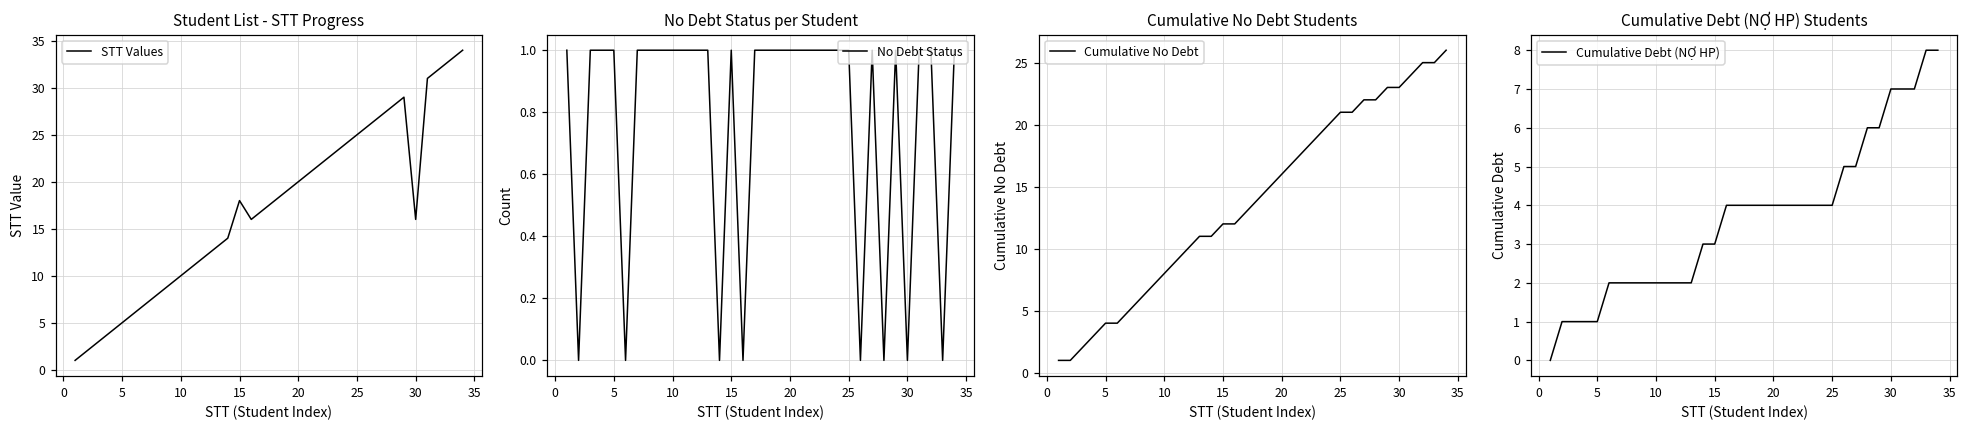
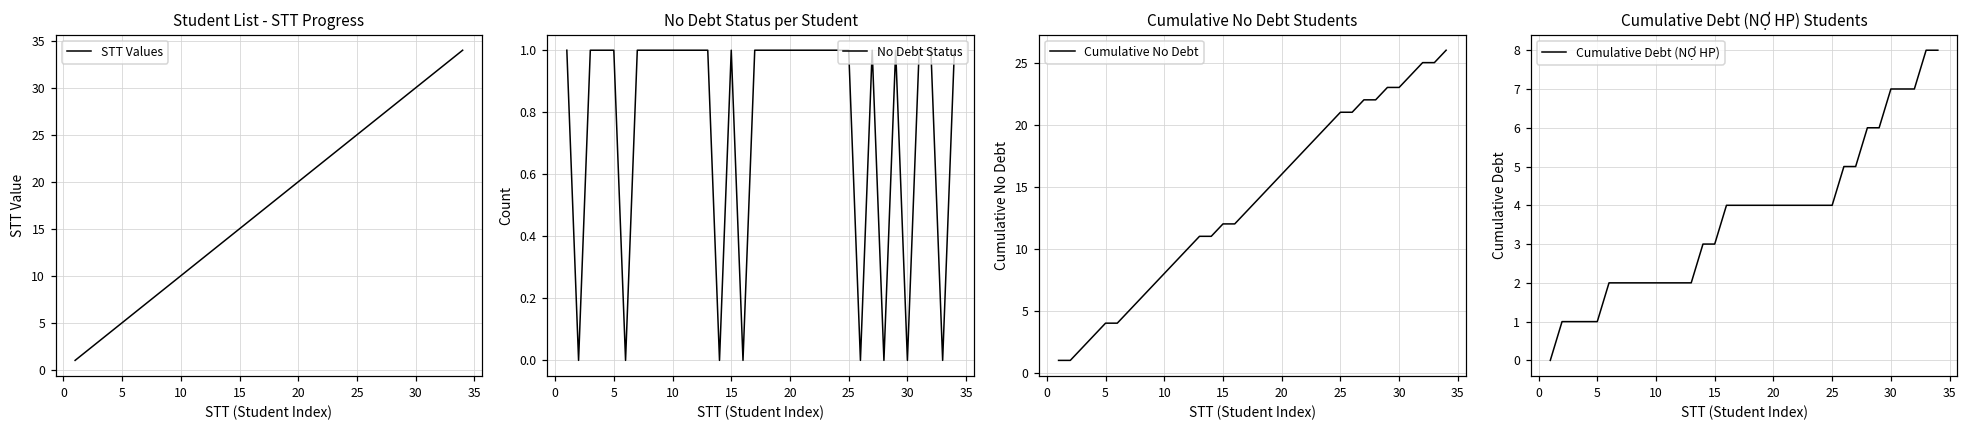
Student List - STT Progress, 15: 18 -> 15
Student List - STT Progress, 30: 16 -> 30
